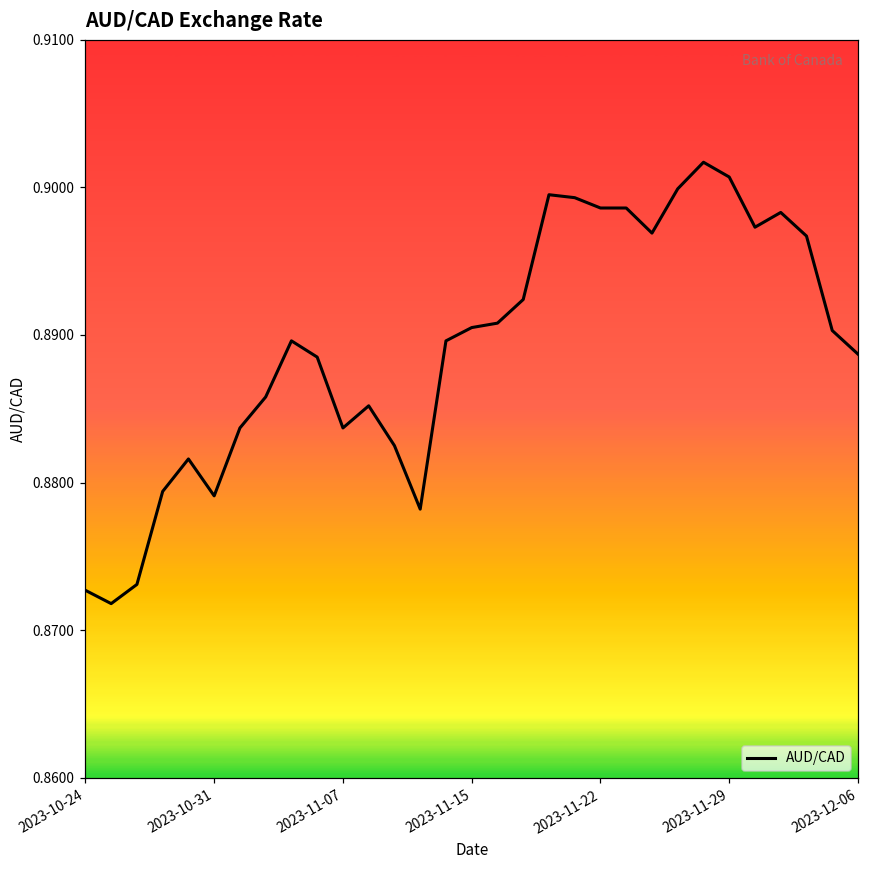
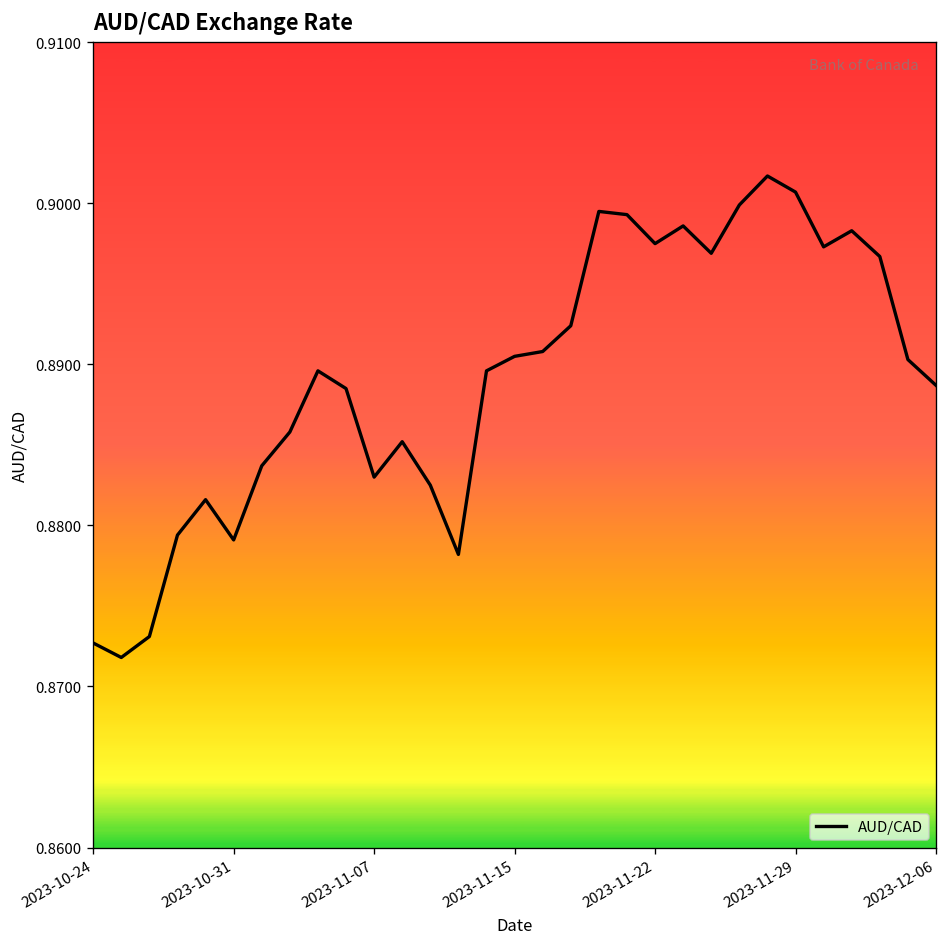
2023-11-07: 0.8837 -> 0.8830
2023-11-22: 0.8986 -> 0.8975
